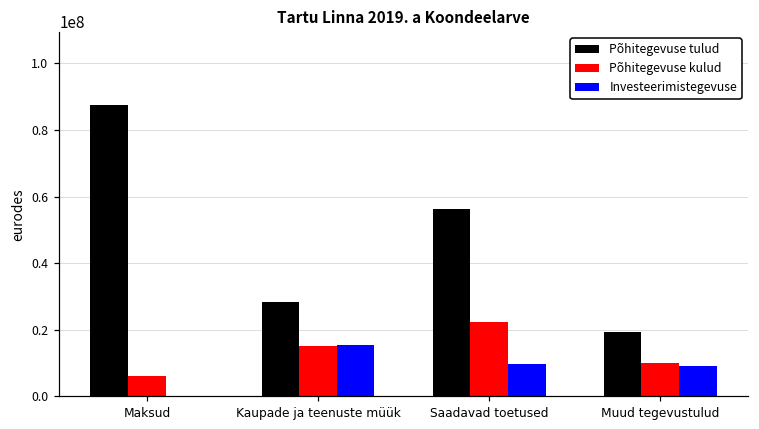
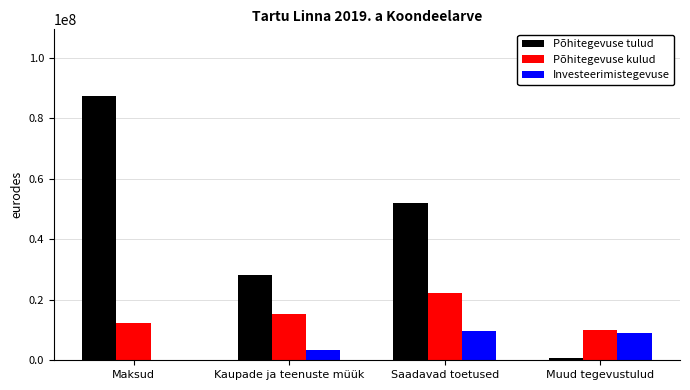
Põhitegevuse kulud, Maksud: 6000000 -> 12000000
Investeerimistegevuse, Kaupade ja teenuste müük: 15000000 -> 4000000
Põhitegevuse tulud, Saadavad toetused: 56000000 -> 52000000
Põhitegevuse tulud, Muud tegevustulud: 19000000 -> 1000000
